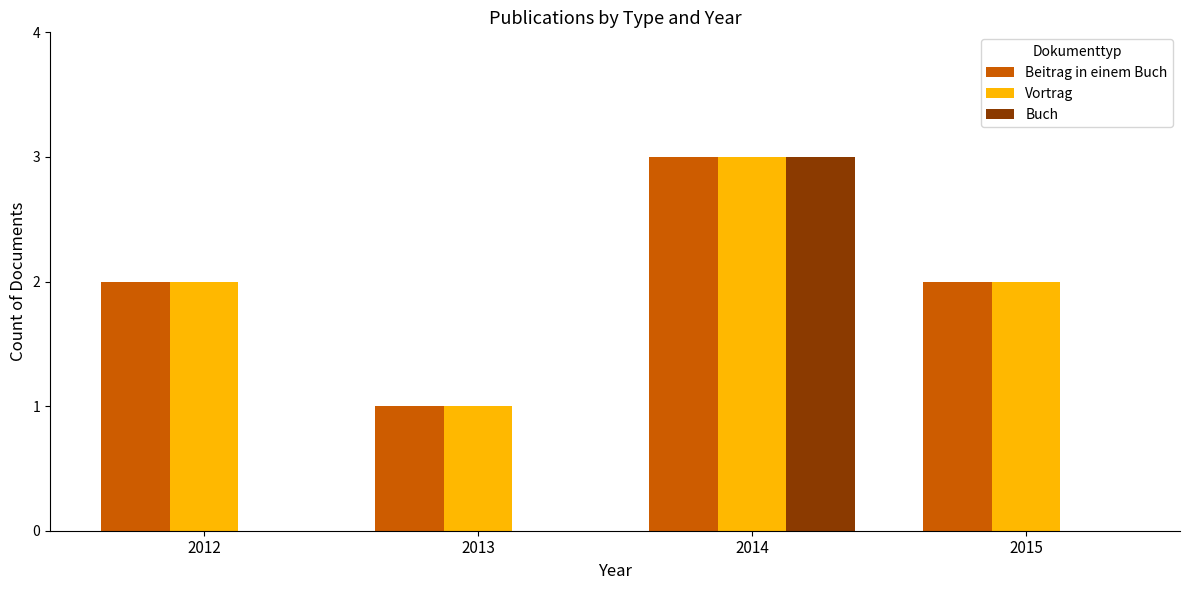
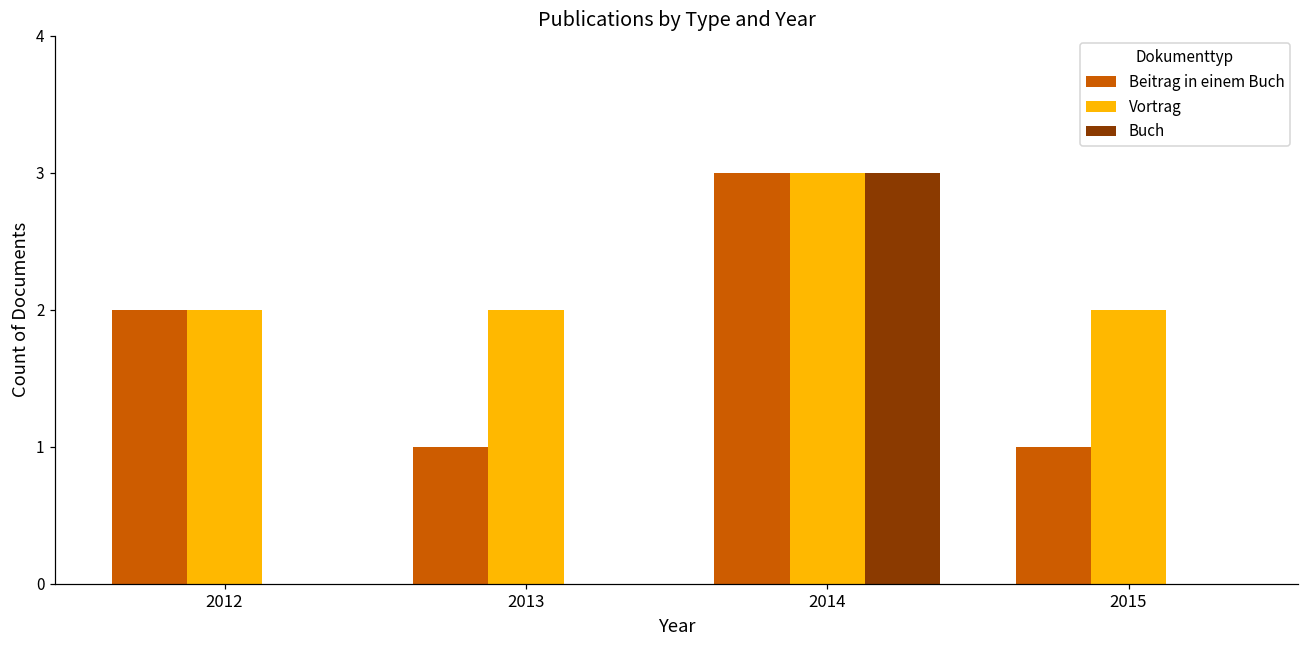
Vortrag, 2013: 1 -> 2
Beitrag in einem Buch, 2015: 2 -> 1
